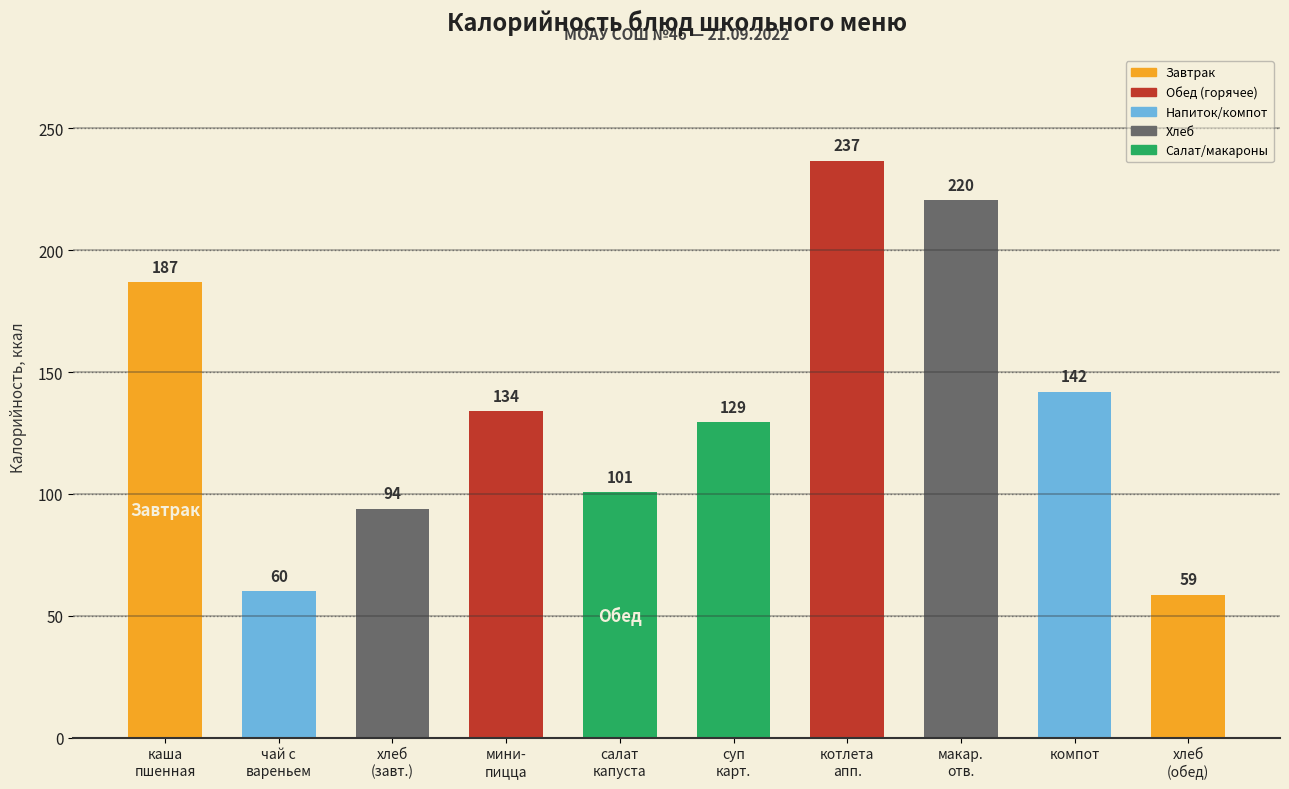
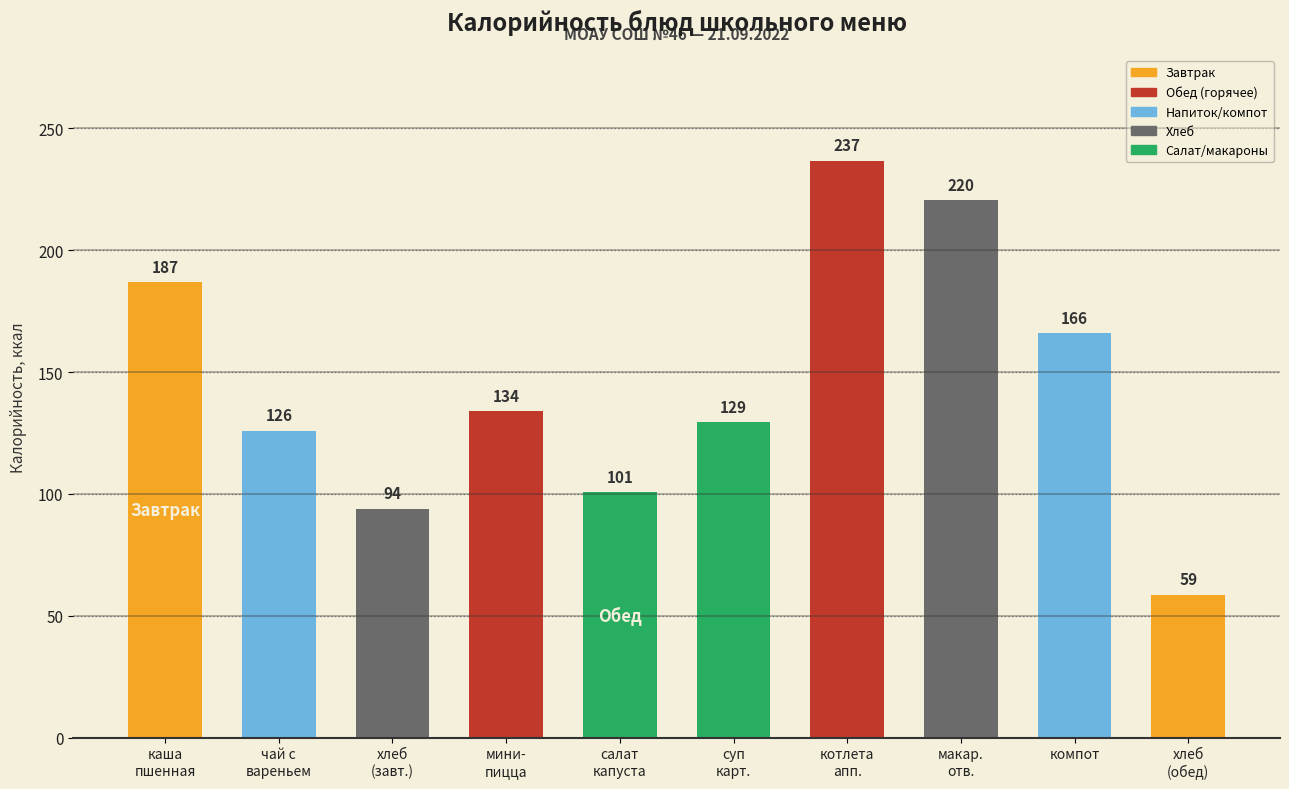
чай с вареньем: 60 -> 126
компот: 142 -> 166
